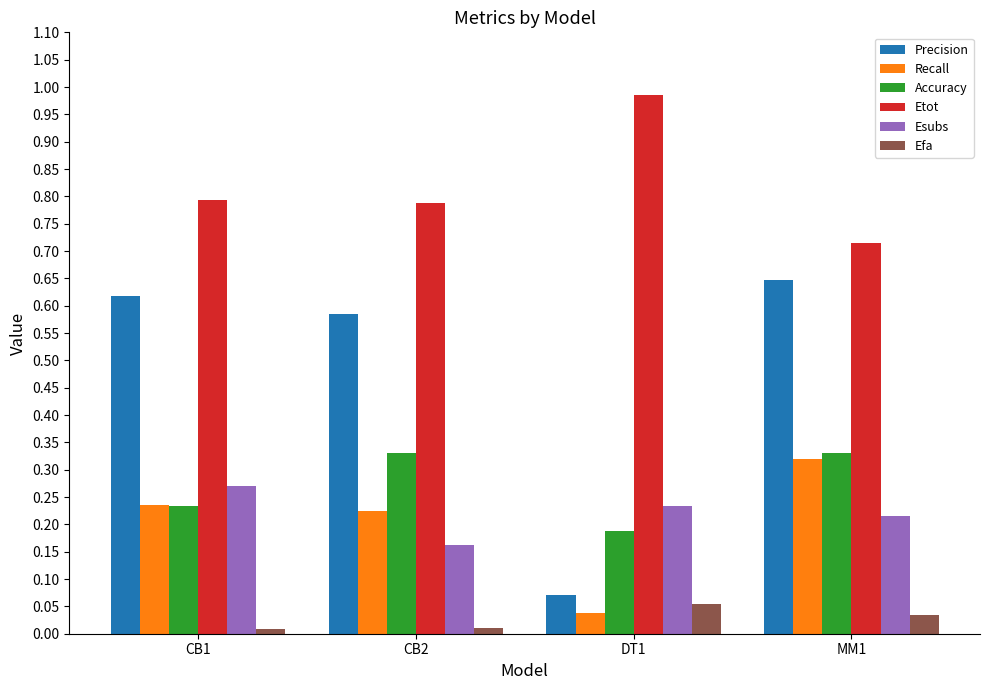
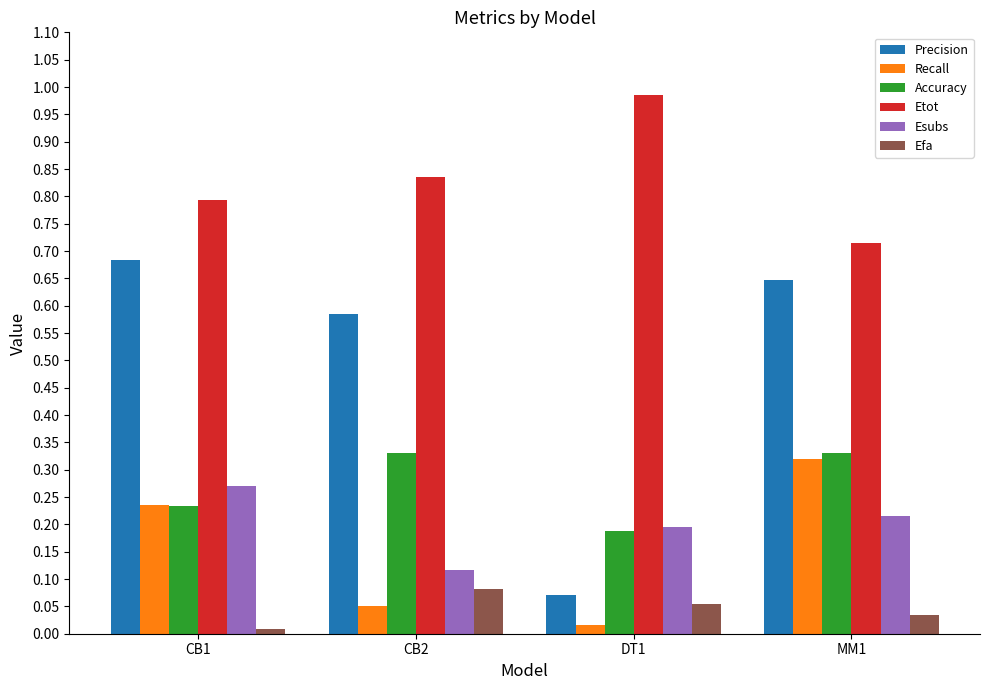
Precision, CB1: 0.62 -> 0.68
Recall, CB2: 0.22 -> 0.05
Etot, CB2: 0.79 -> 0.84
Esubs, CB2: 0.16 -> 0.12
Efa, CB2: 0.01 -> 0.08
Recall, DT1: 0.04 -> 0.02
Esubs, DT1: 0.23 -> 0.20
